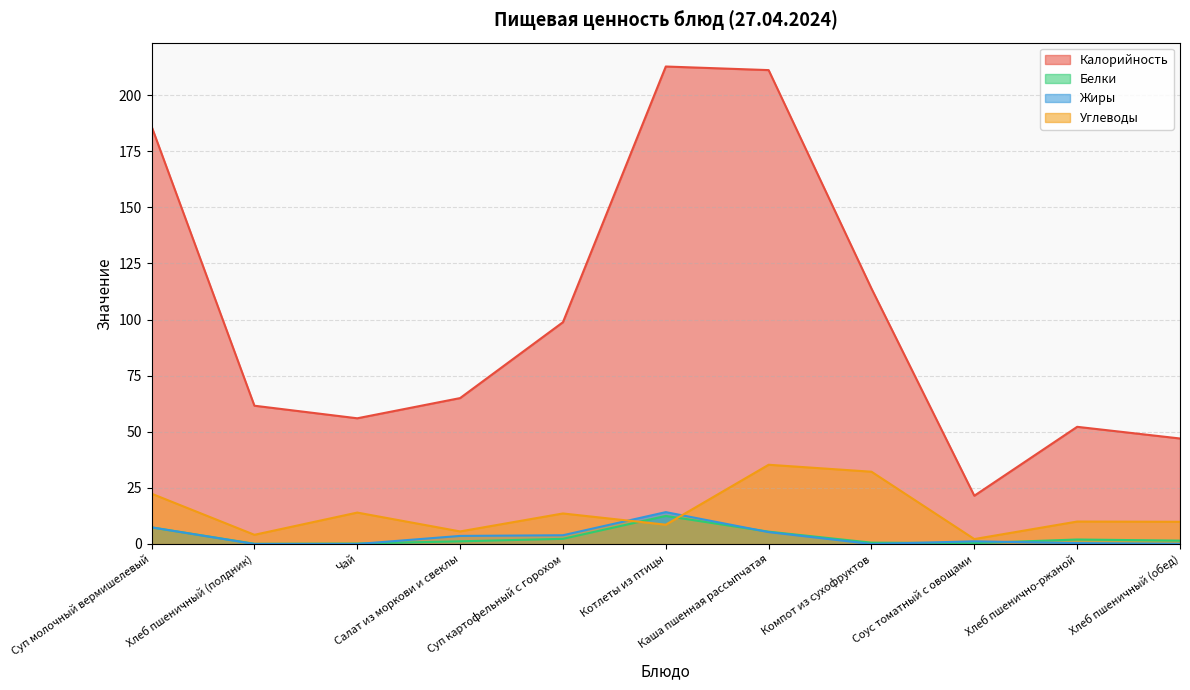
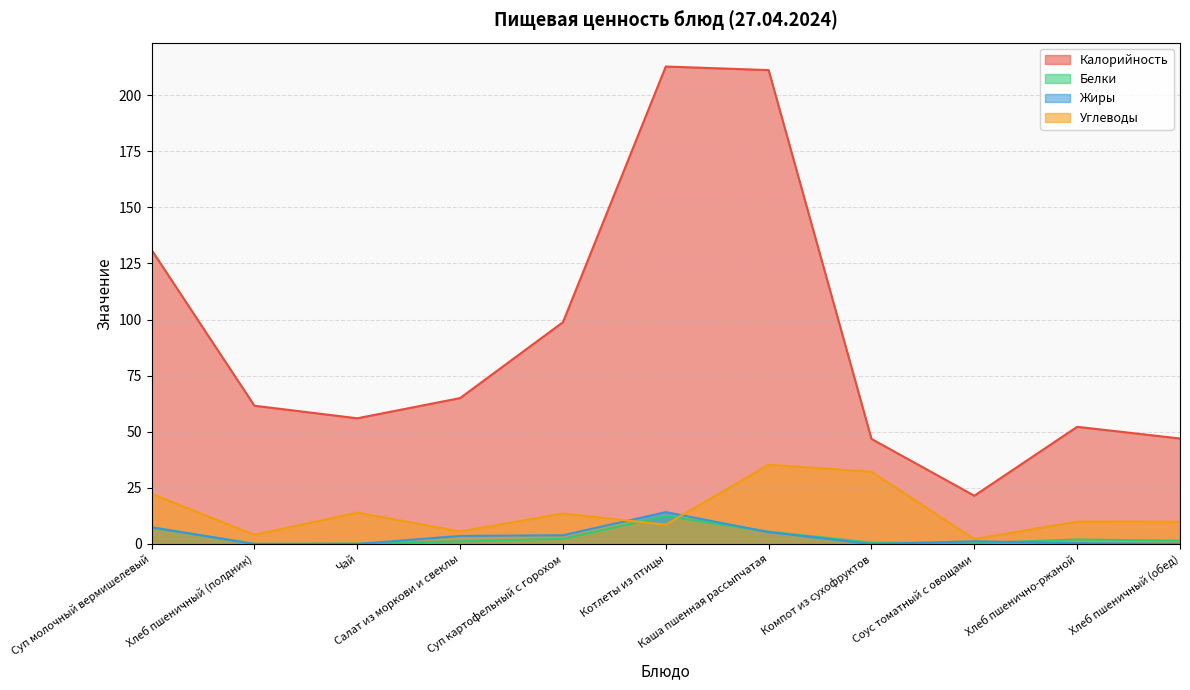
Калорийность, Суп молочный вермишелевый: 186 -> 131
Калорийность, Компот из сухофруктов: 114 -> 47
